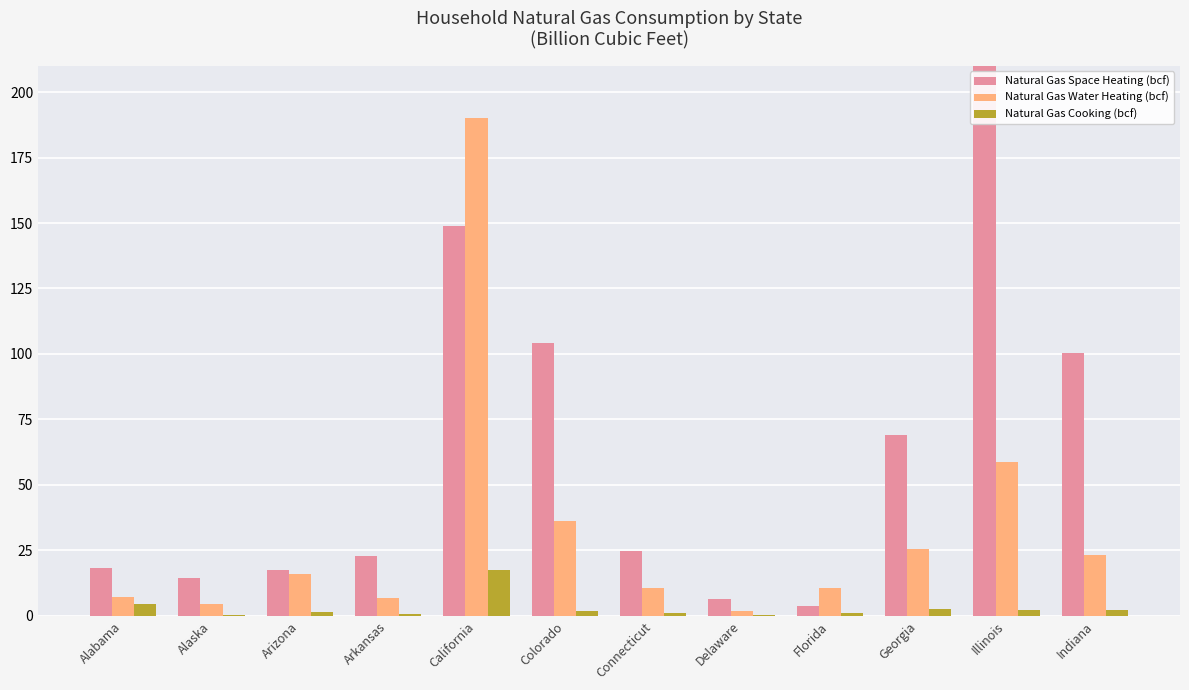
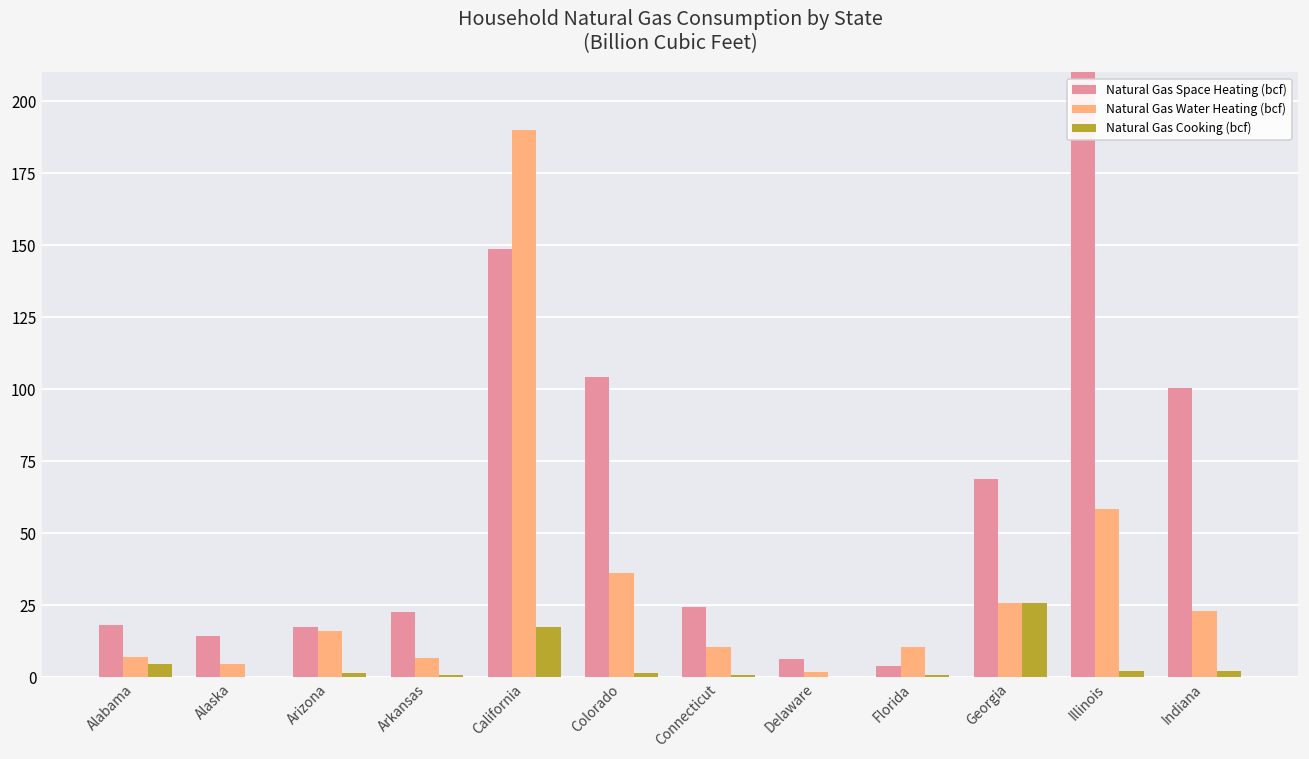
Natural Gas Cooking (bcf), Georgia: 3 -> 26
